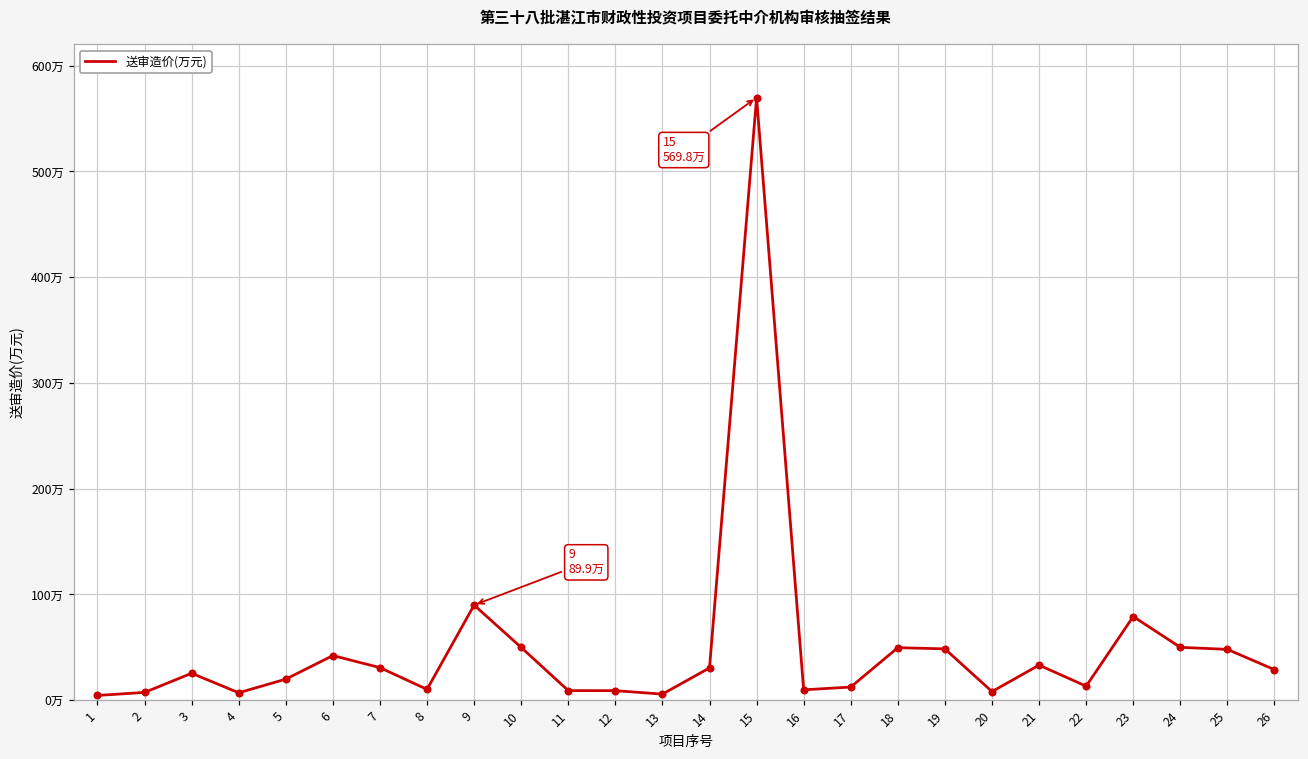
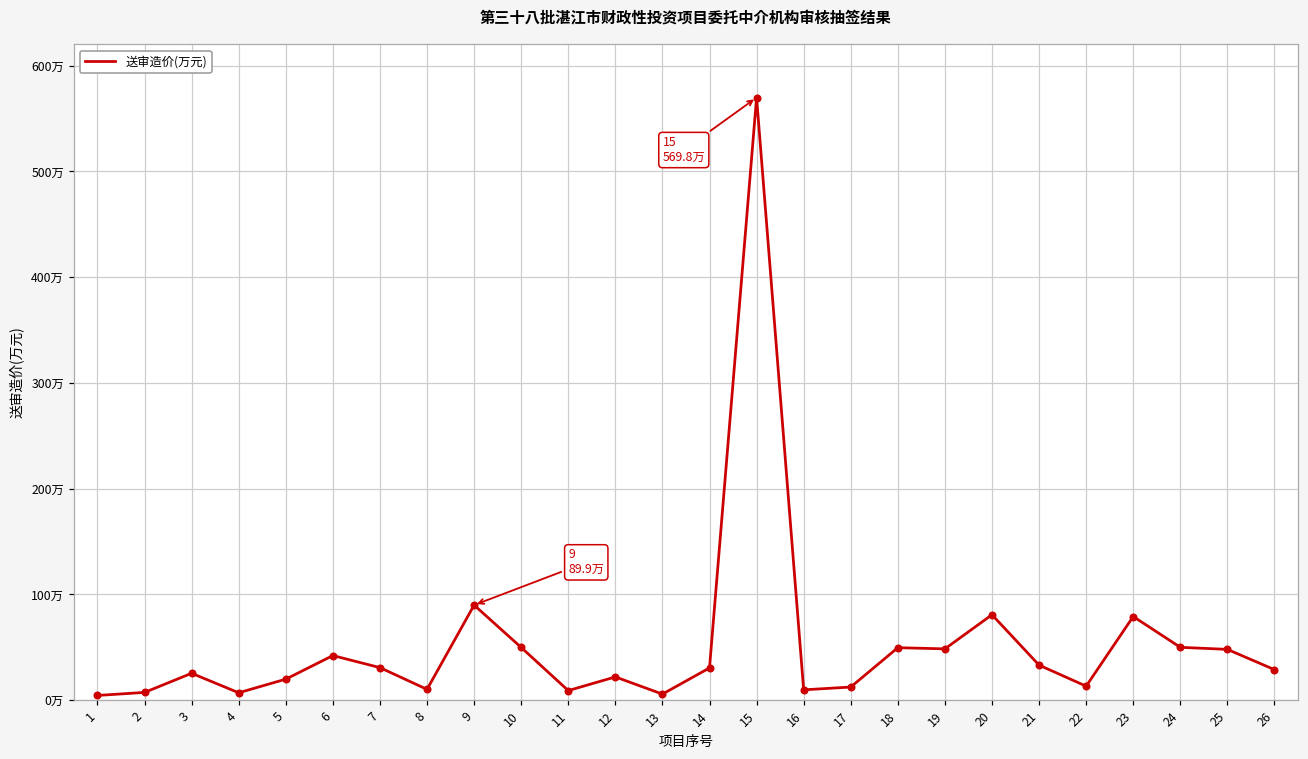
12: 10万 -> 20万
20: 10万 -> 80万
